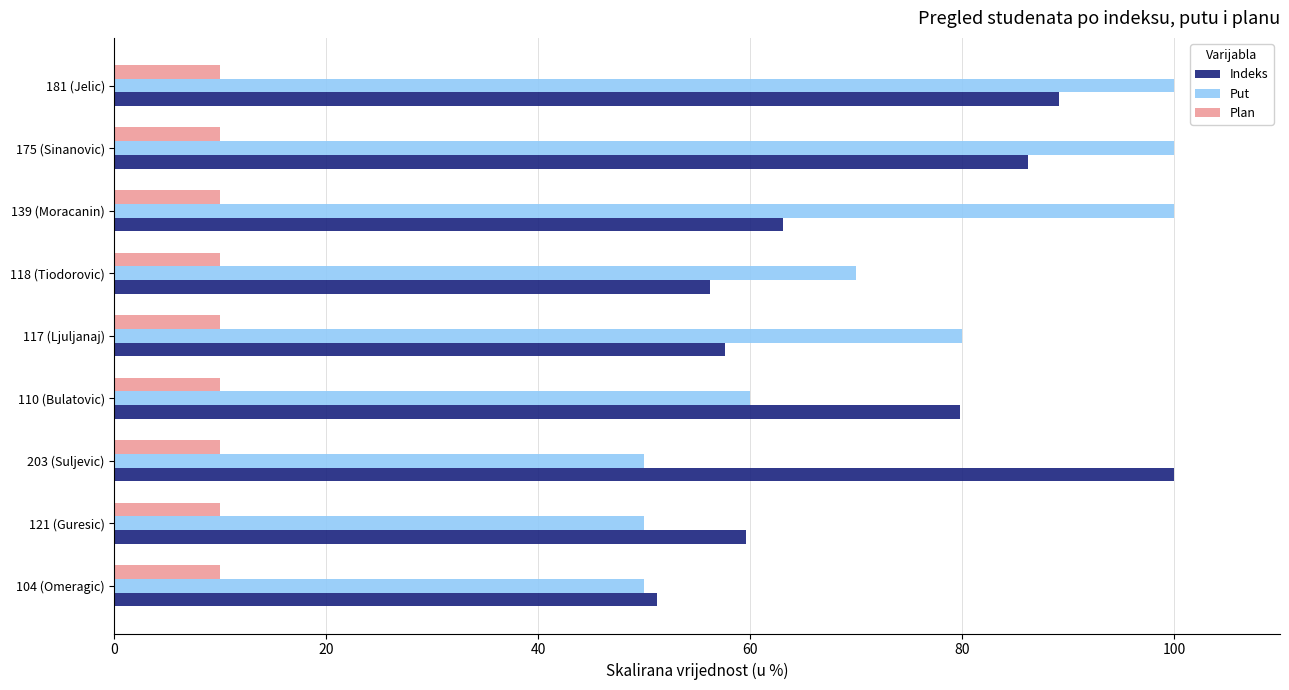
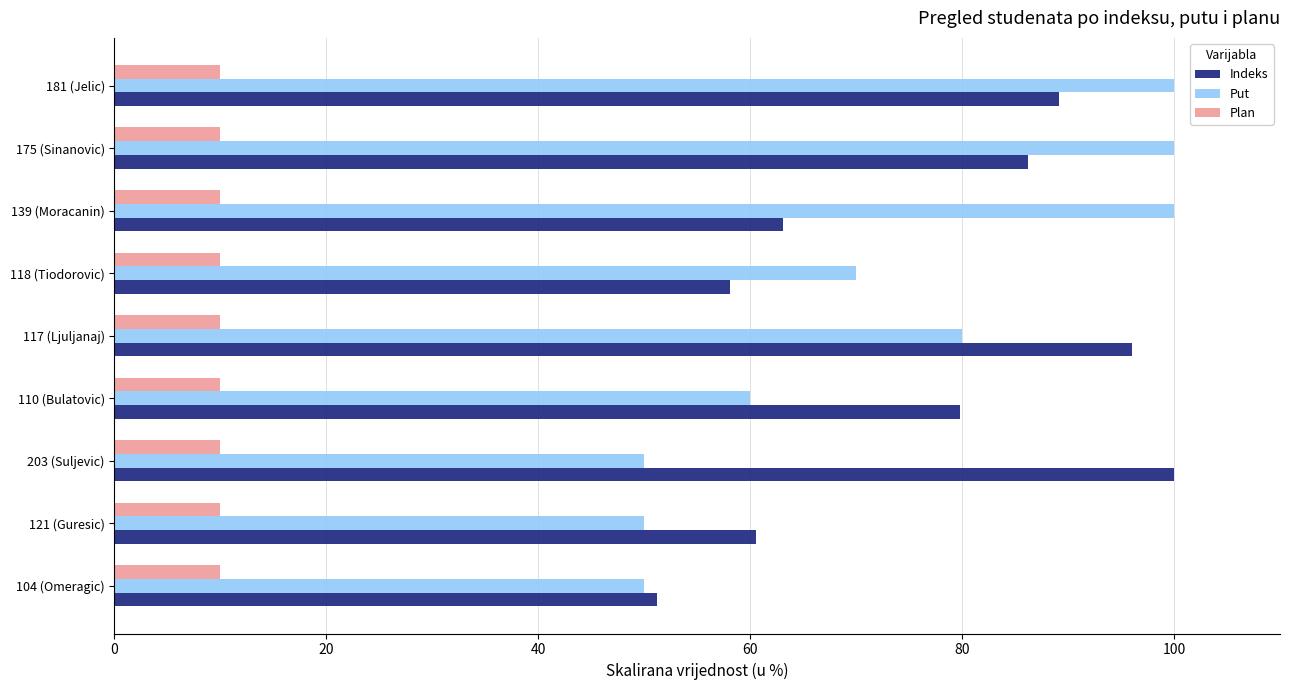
Indeks, 118 (Tiodorovic): 56.2 -> 58.1
Indeks, 117 (Ljuljanaj): 57.6 -> 96.1
Indeks, 121 (Guresic): 59.6 -> 60.6
